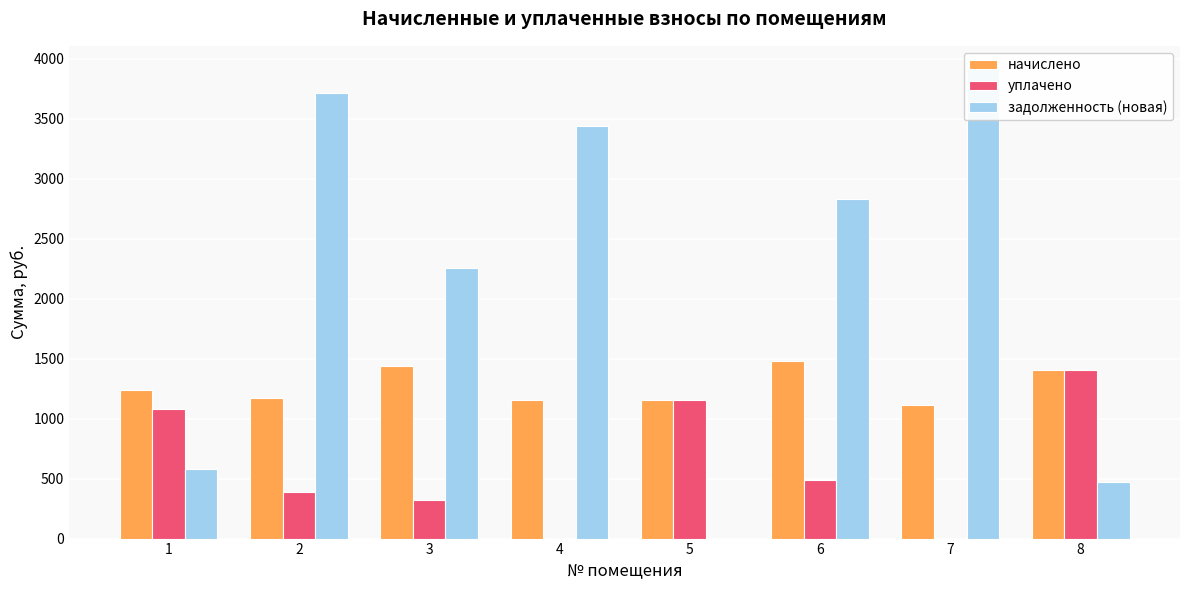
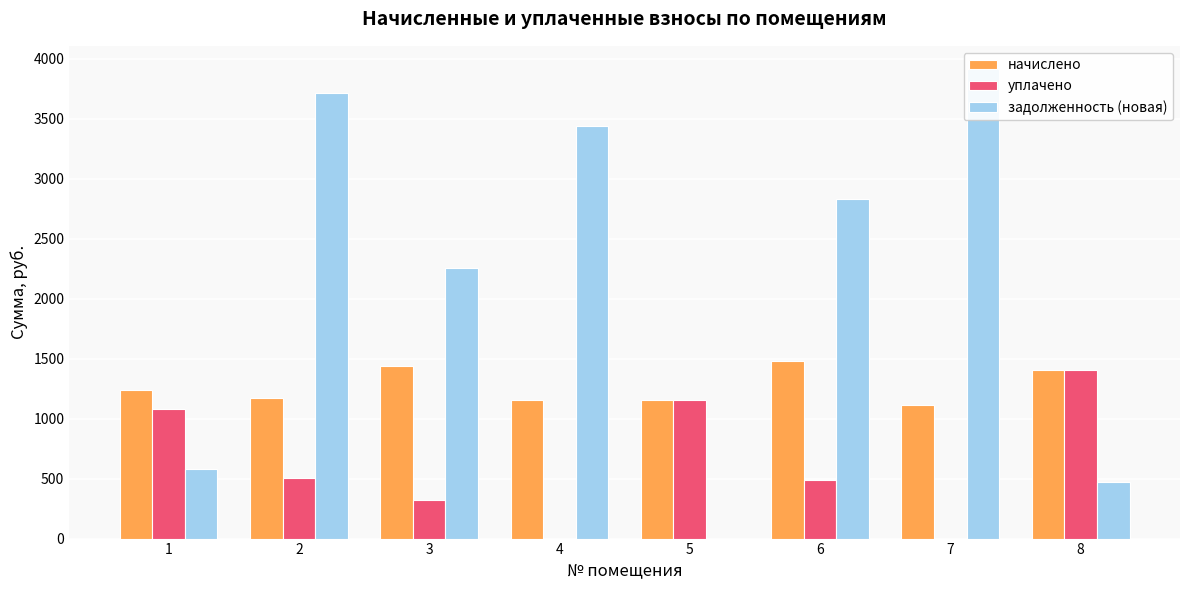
уплачено, 2: 390 -> 500
